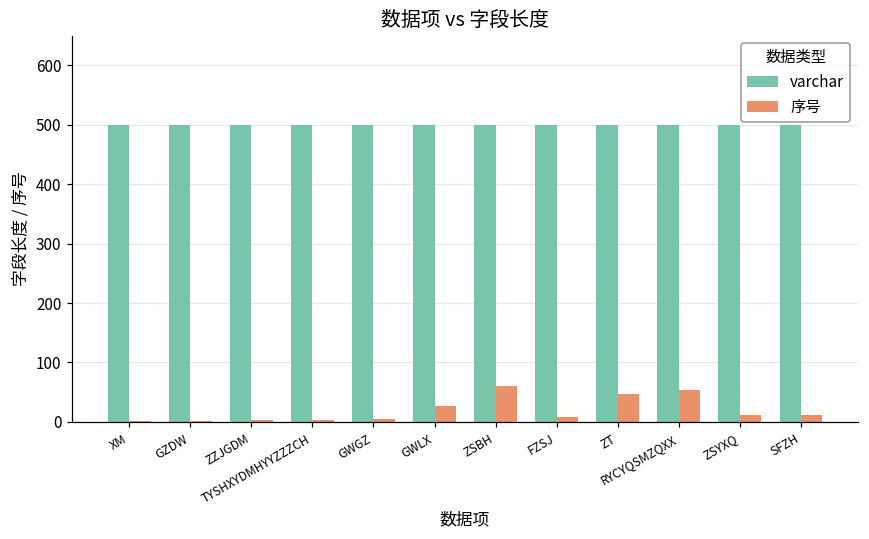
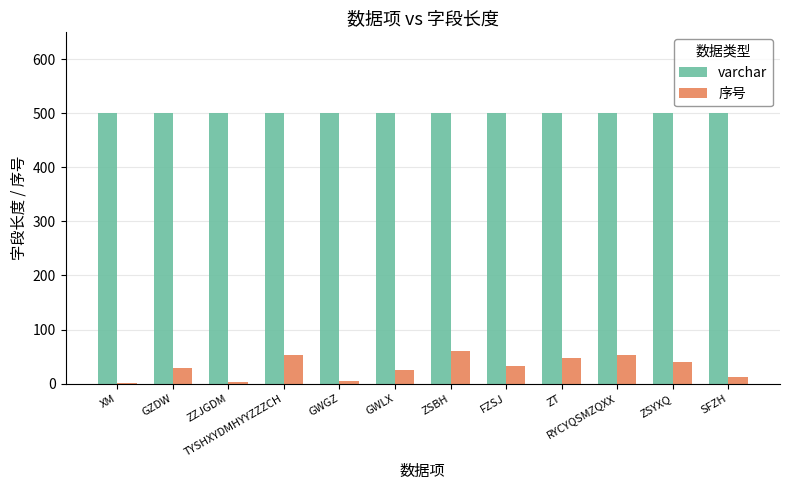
序号, GZDW: 0 -> 30
序号, TYSHXYDMHYYZZZCH: 0 -> 50
序号, FZSJ: 10 -> 30
序号, ZSYXQ: 10 -> 40
